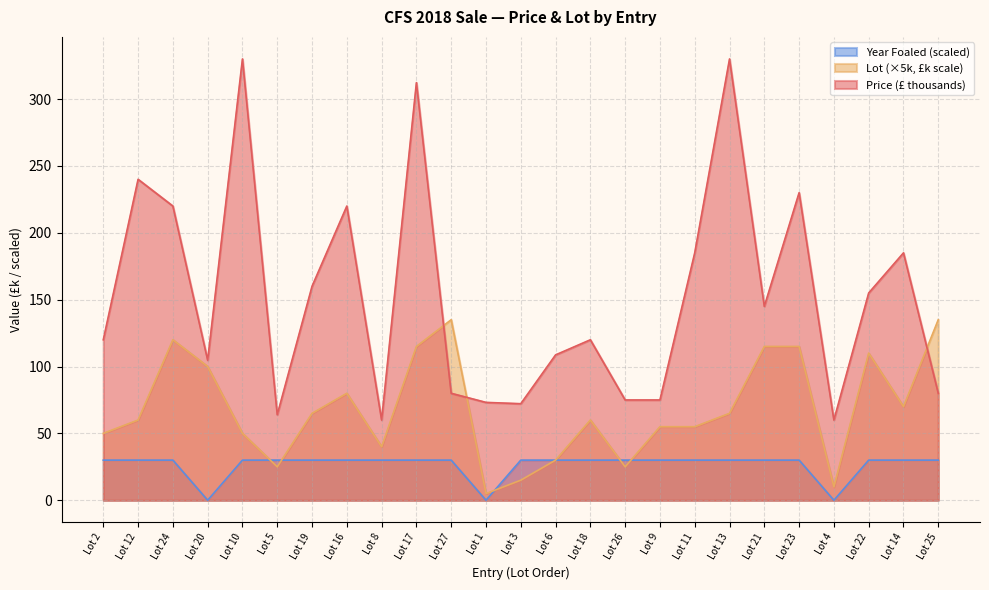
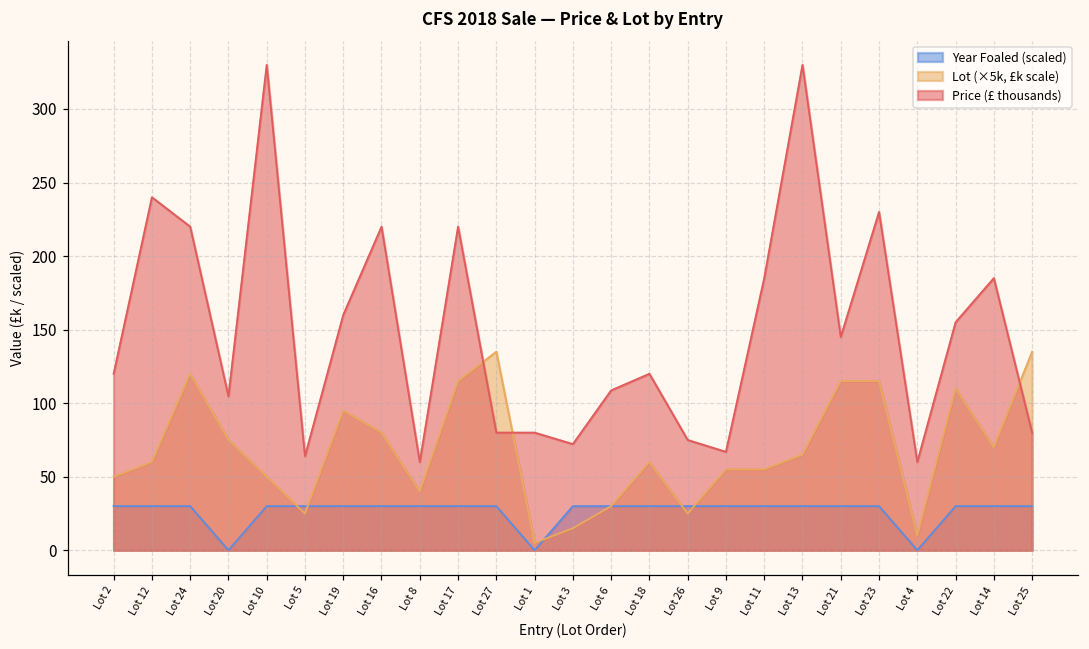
Lot (×5k, £k scale), Lot 20: 100 -> 75
Lot (×5k, £k scale), Lot 19: 65 -> 95
Price (£ thousands), Lot 17: 312 -> 220
Price (£ thousands), Lot 1: 73 -> 80
Price (£ thousands), Lot 9: 75 -> 67
